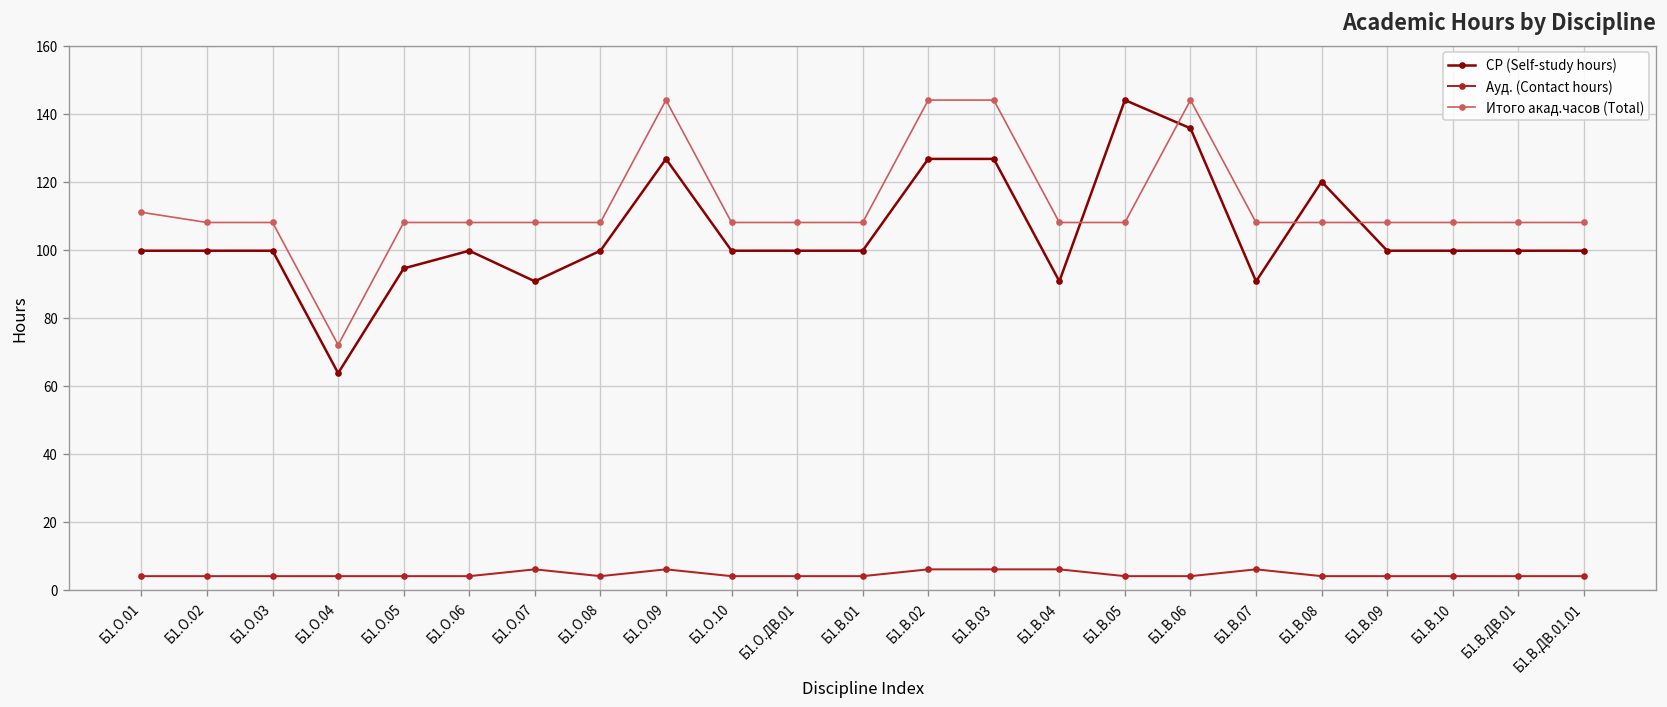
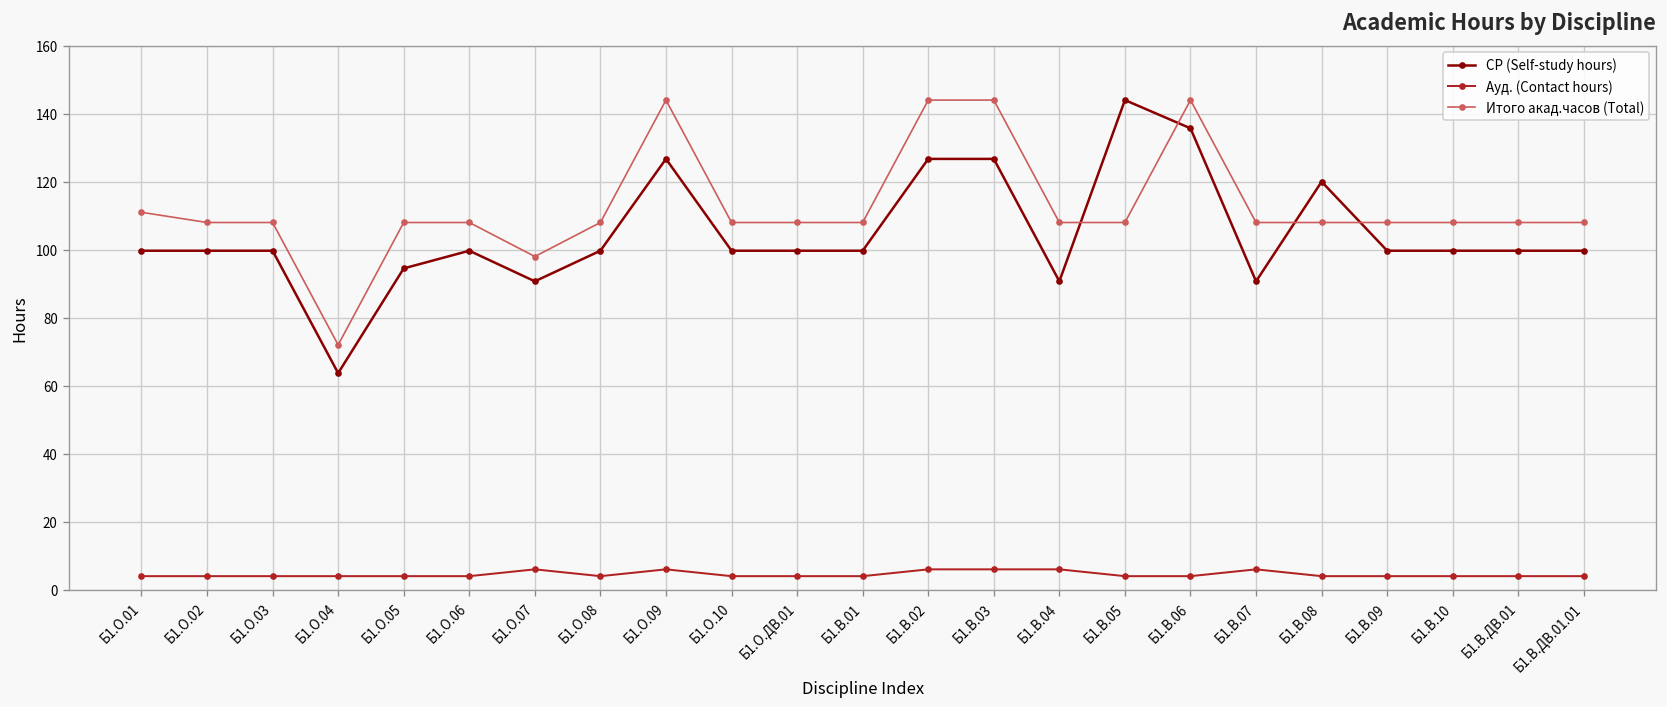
Итого акад.часов (Total), Б1.О.07: 108 -> 98
